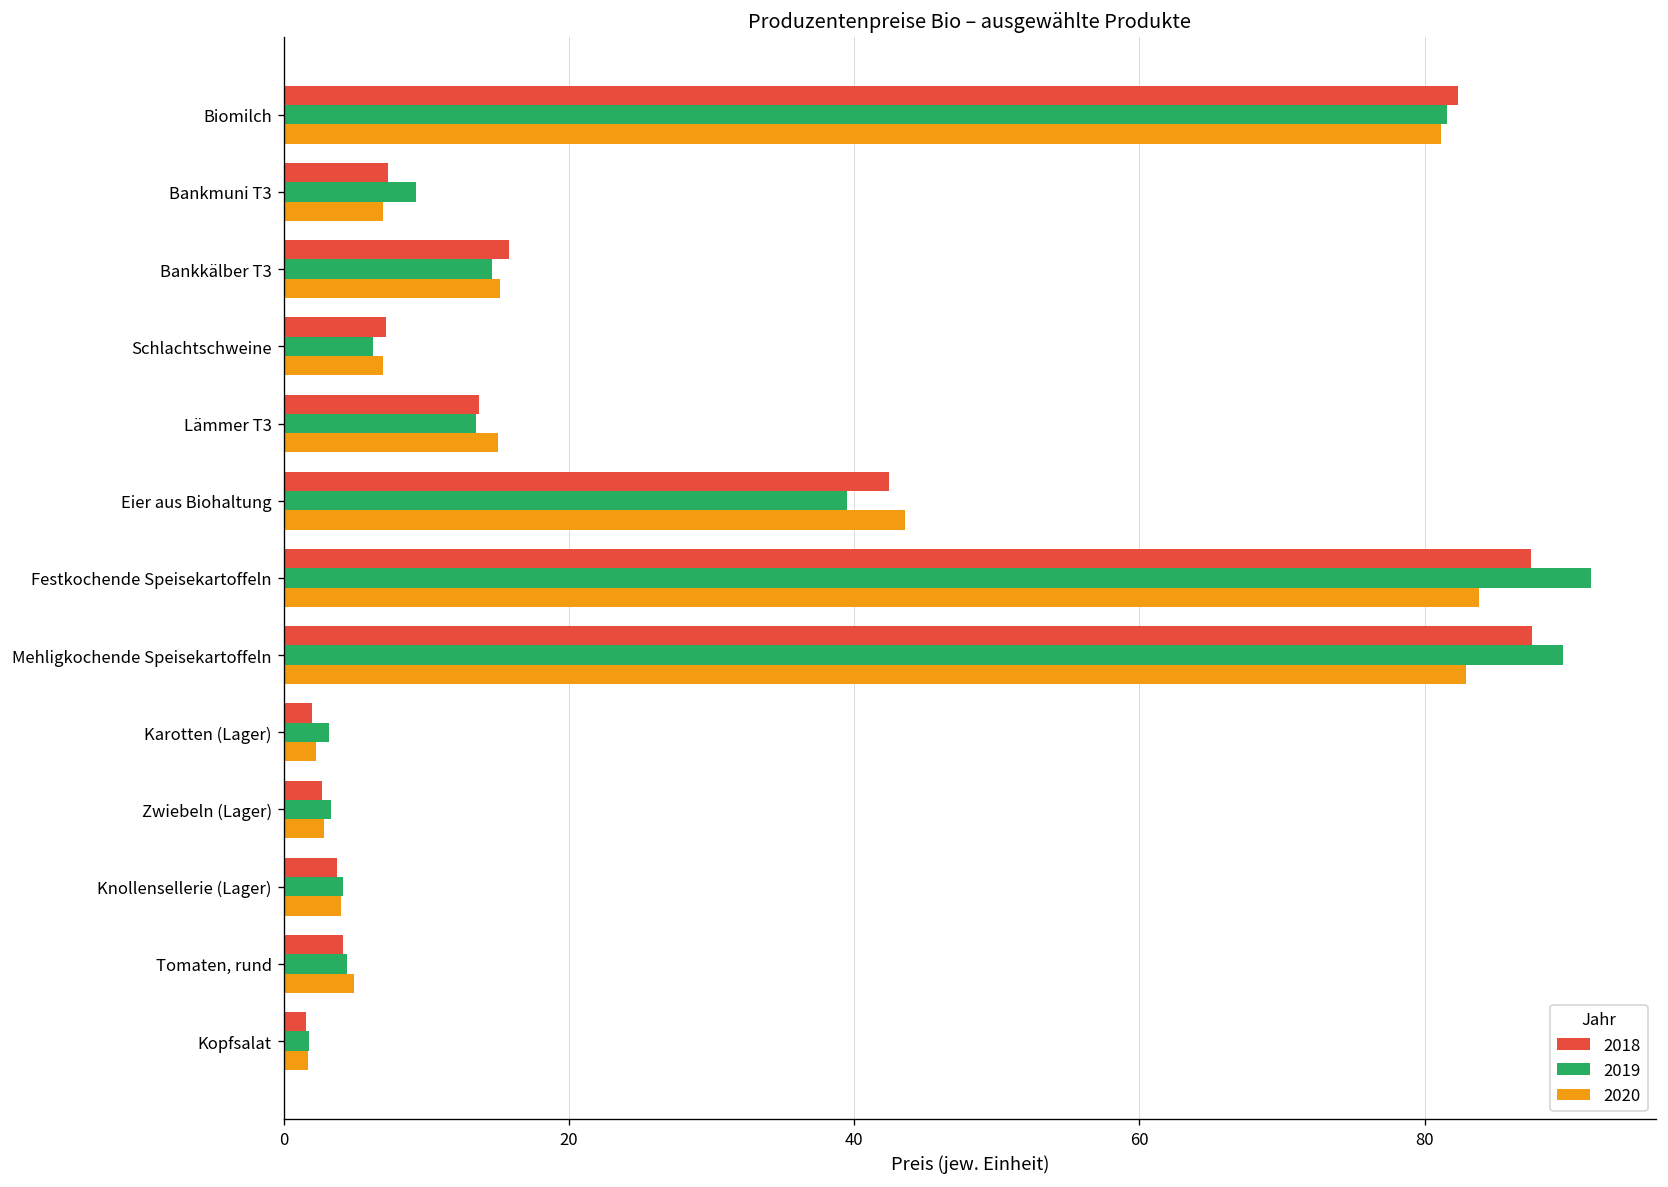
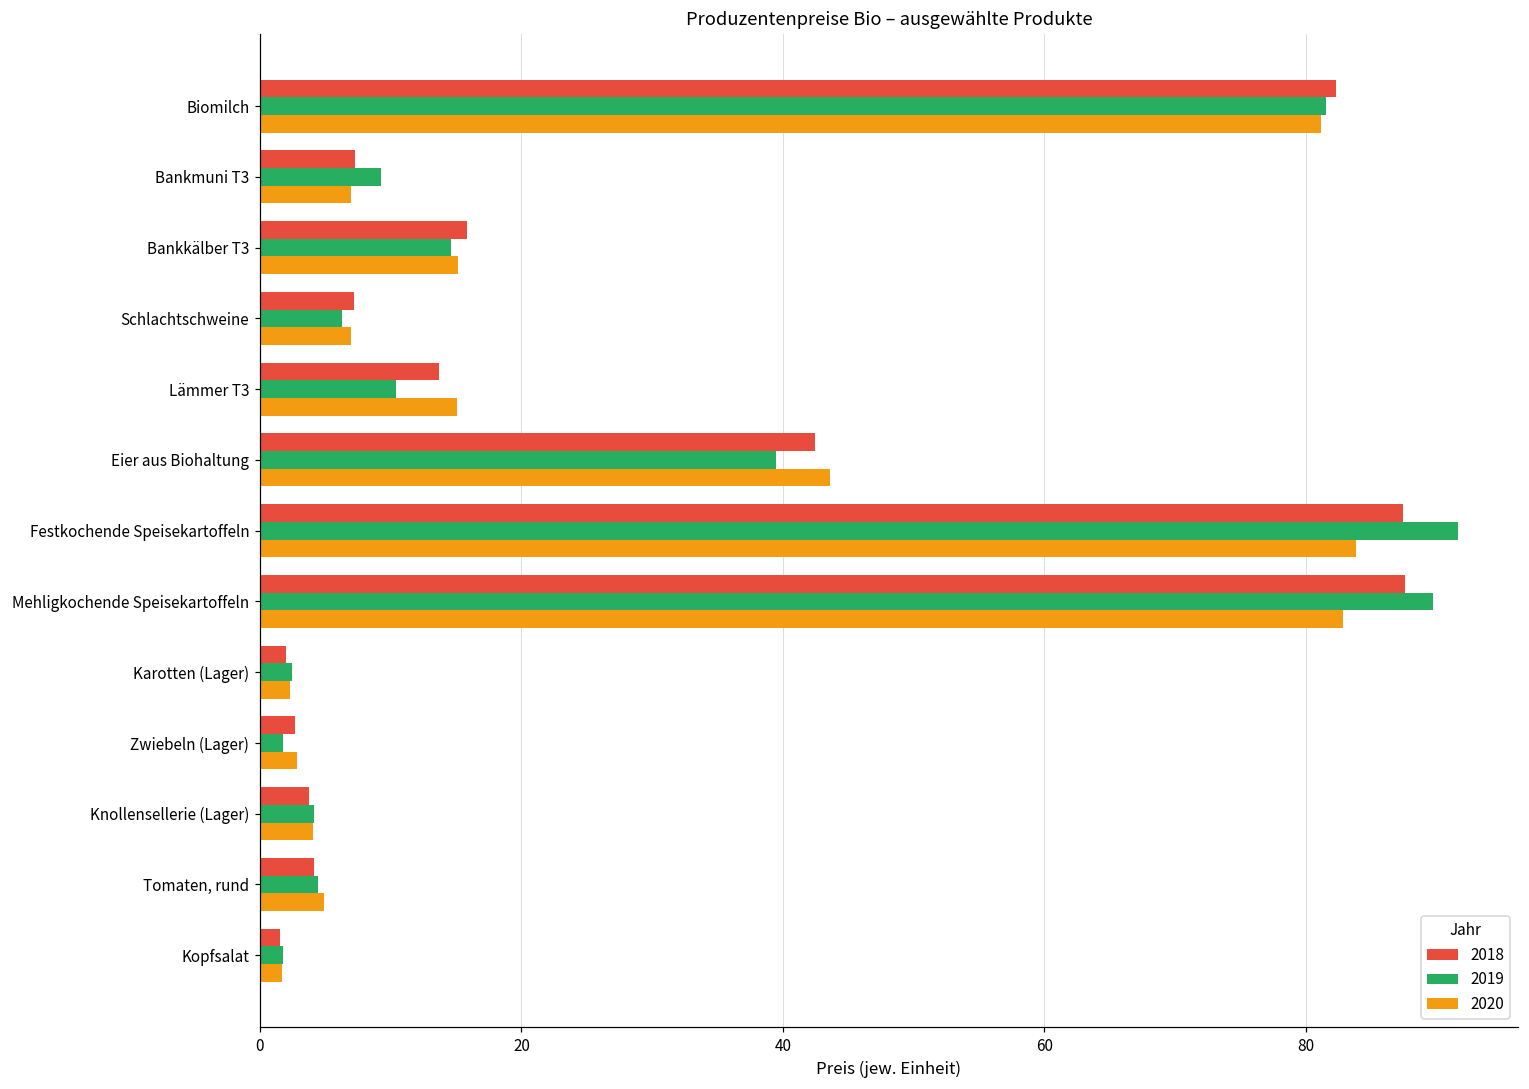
2019, Lämmer T3: 13.5 -> 10.4
2019, Karotten (Lager): 3.2 -> 2.4
2019, Zwiebeln (Lager): 3.3 -> 1.7
